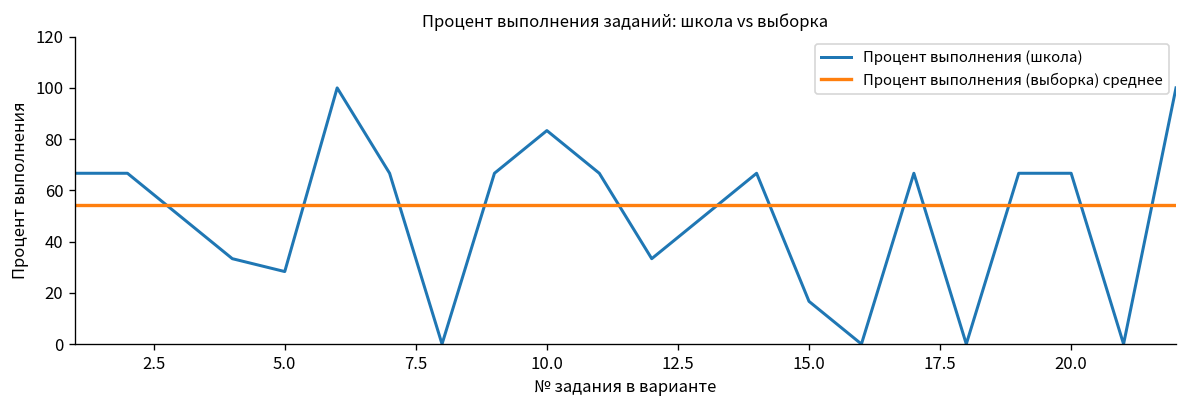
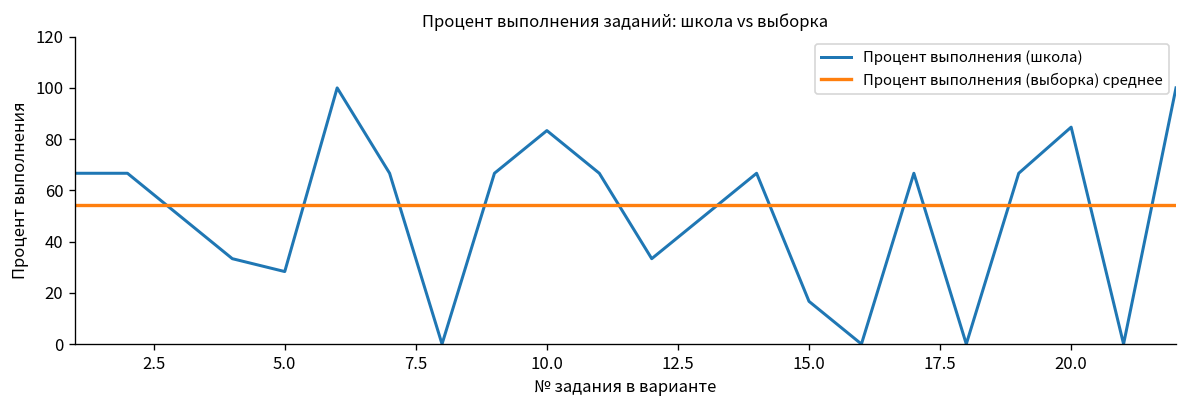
20.0: 67 -> 85
